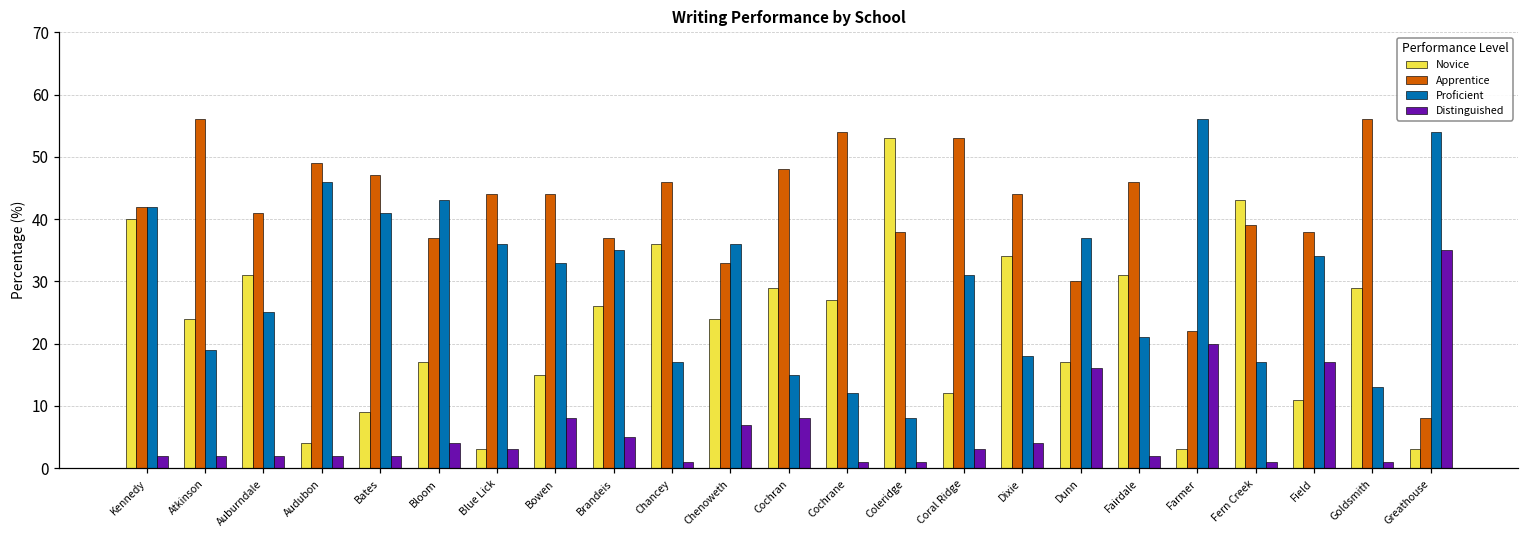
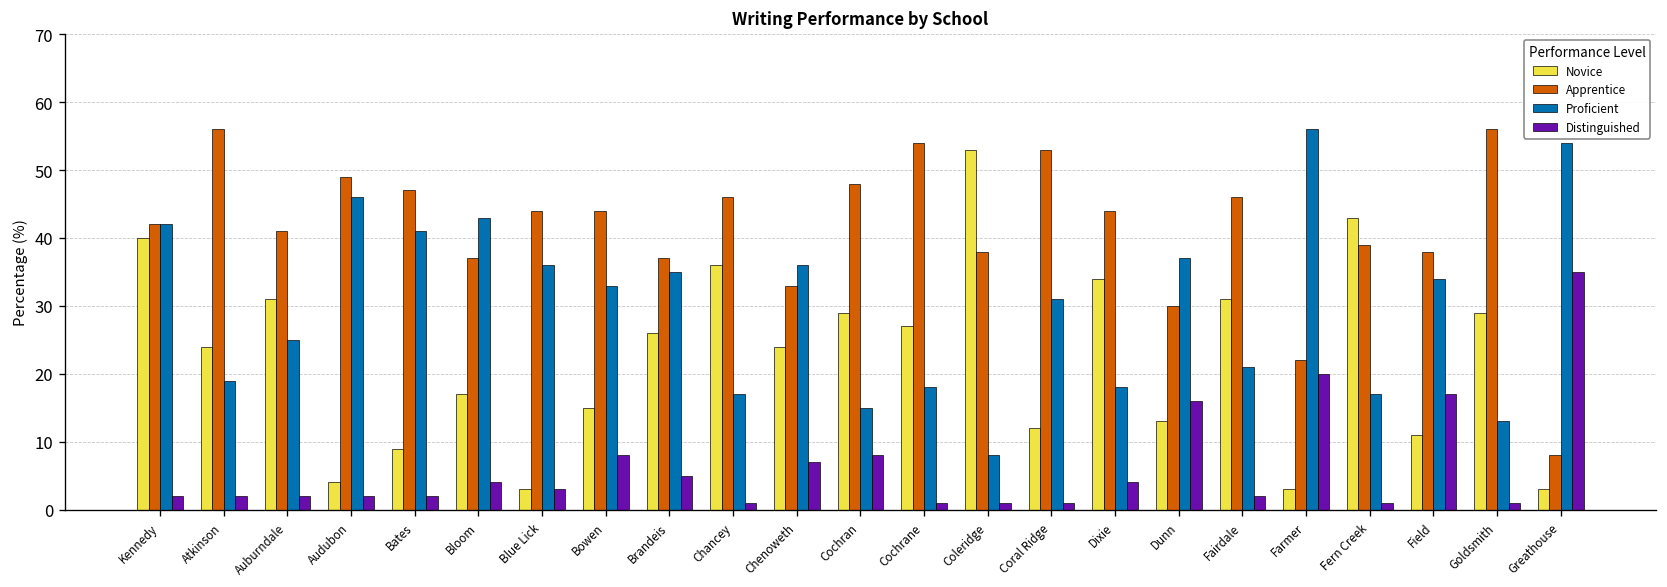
Proficient, Cochrane: 12 -> 18
Distinguished, Coral Ridge: 3 -> 1
Novice, Dunn: 17 -> 13
